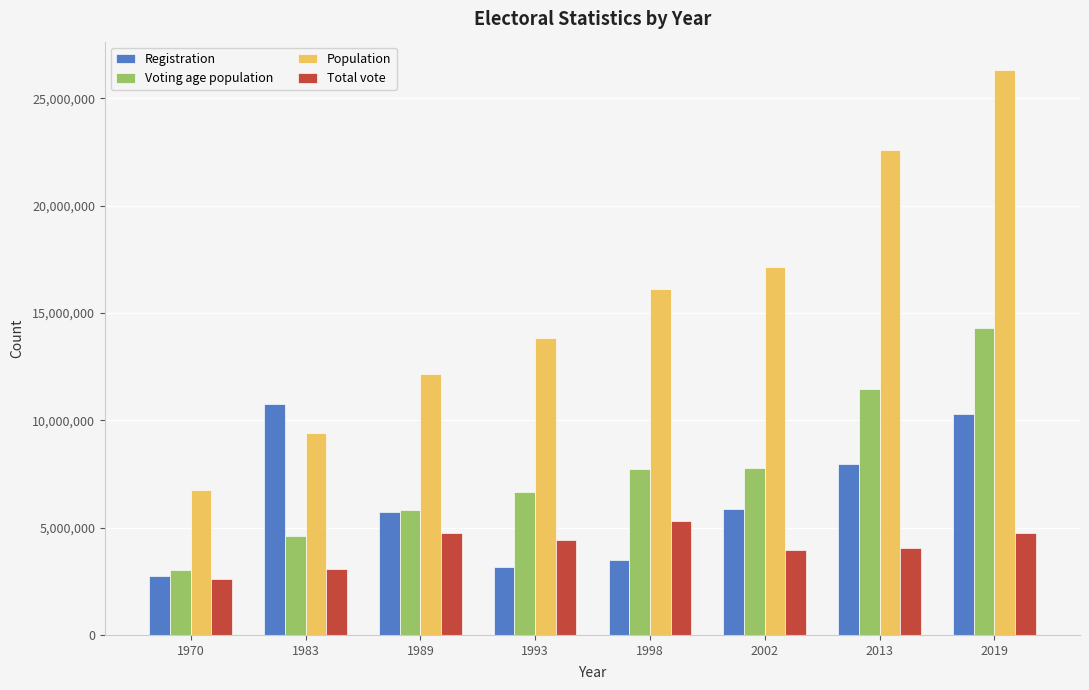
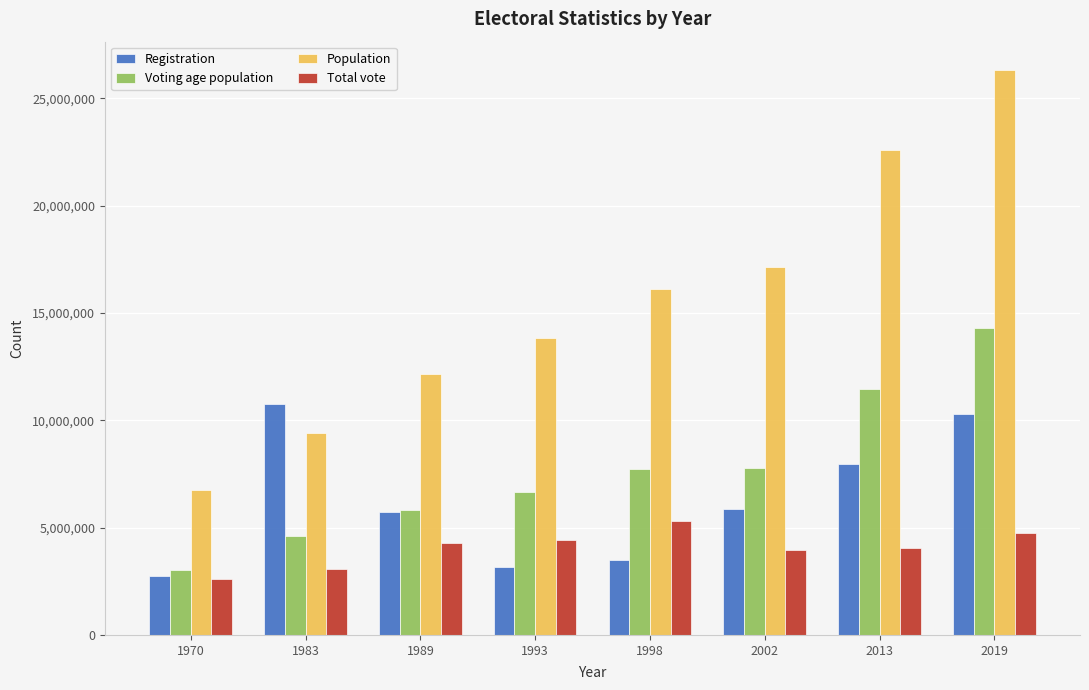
Total vote, 1989: 4,700,000 -> 4,300,000
